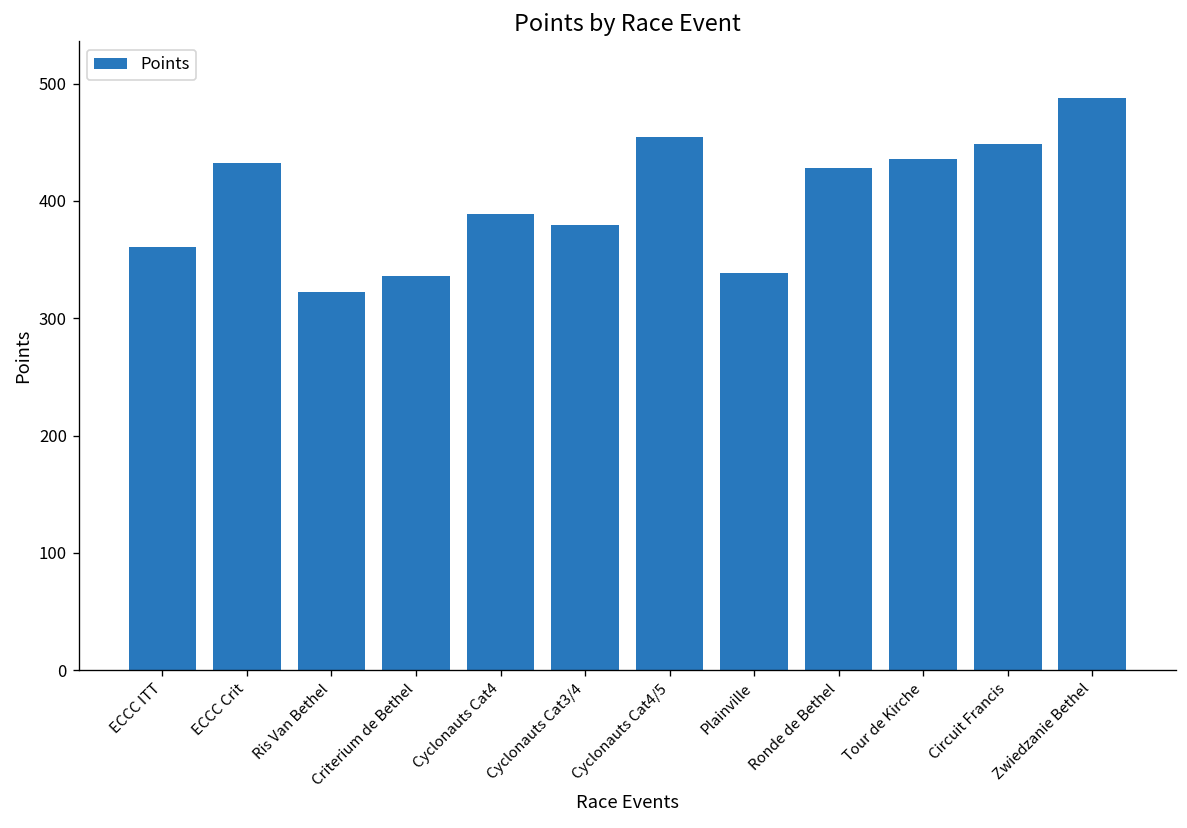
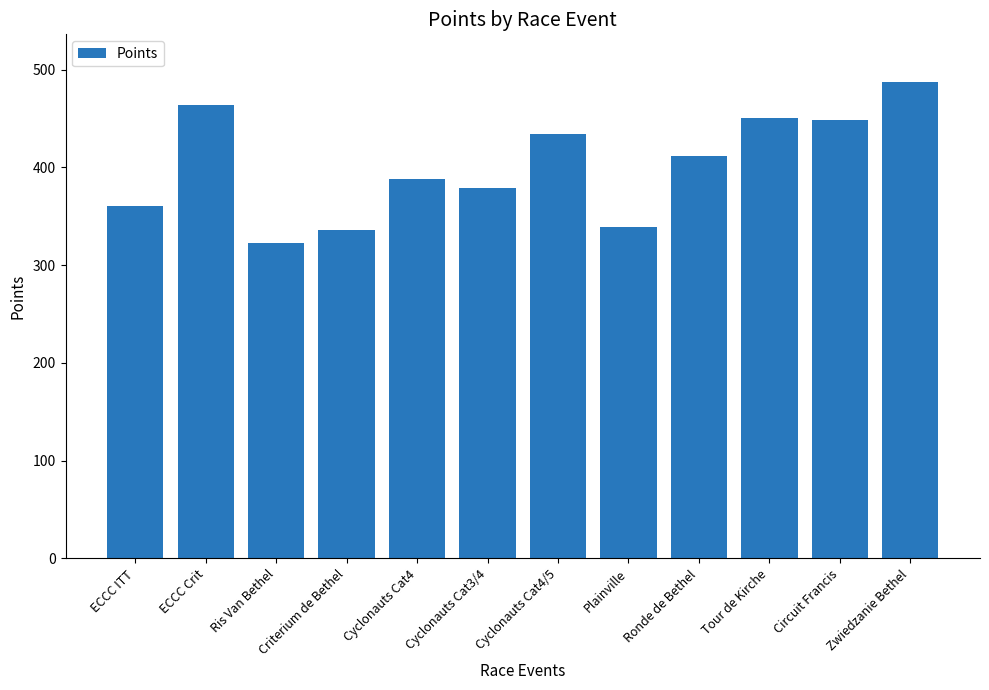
ECCC Crit: 430 -> 460
Cyclonauts Cat4/5: 450 -> 430
Ronde de Bethel: 430 -> 410
Tour de Kirche: 440 -> 450
